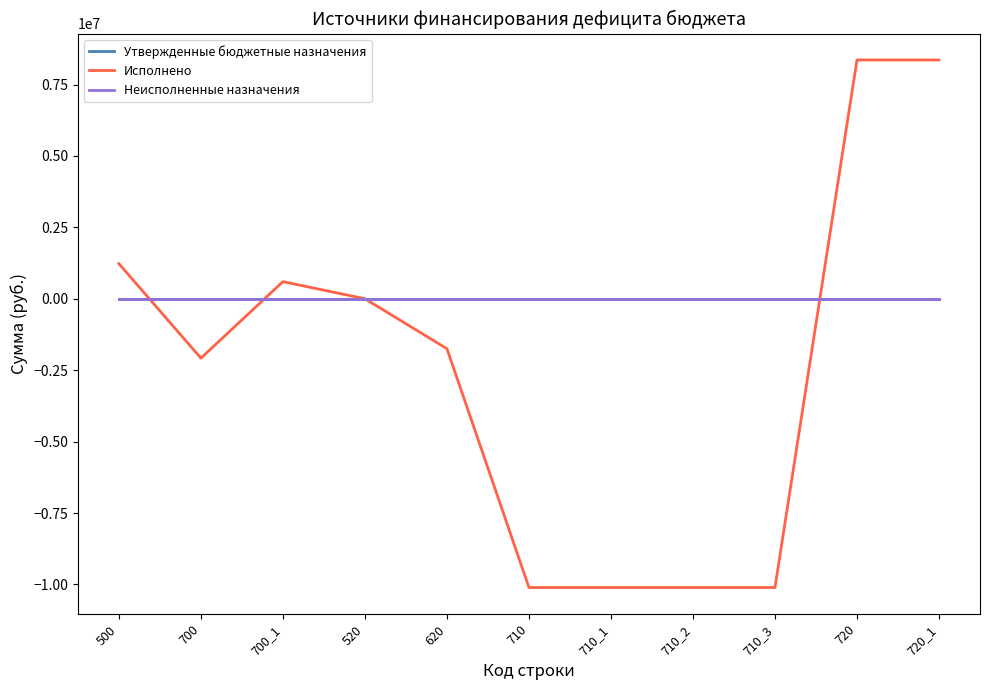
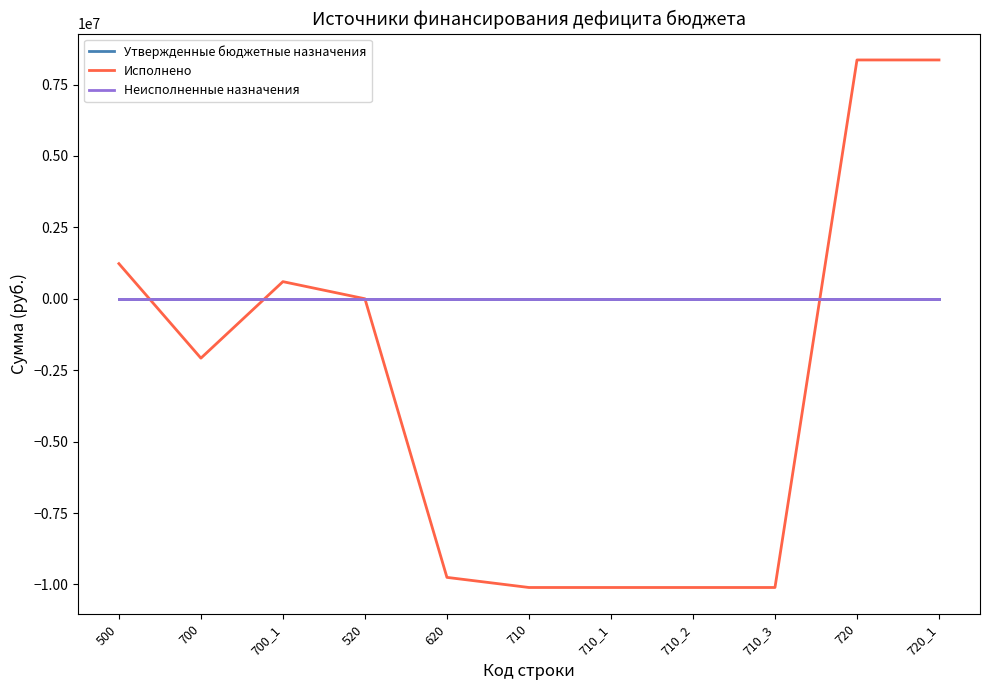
Исполнено, 620: -1700000 -> -9800000
